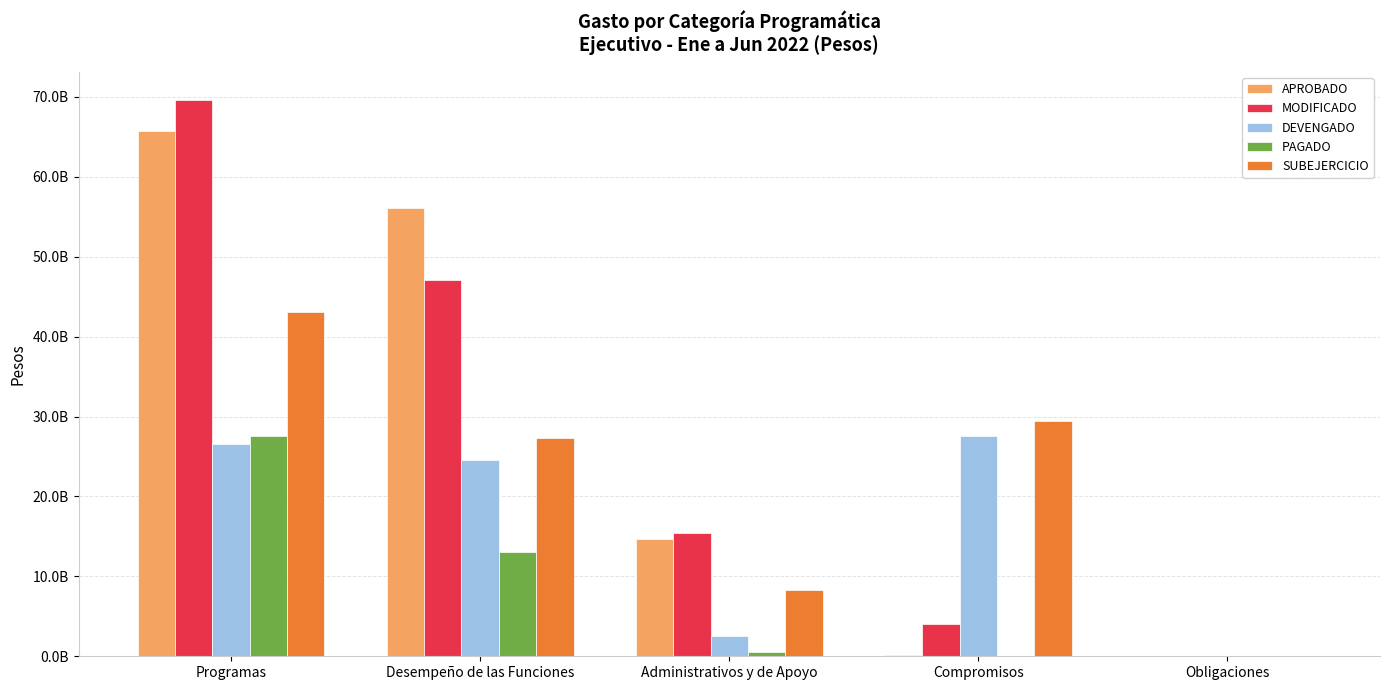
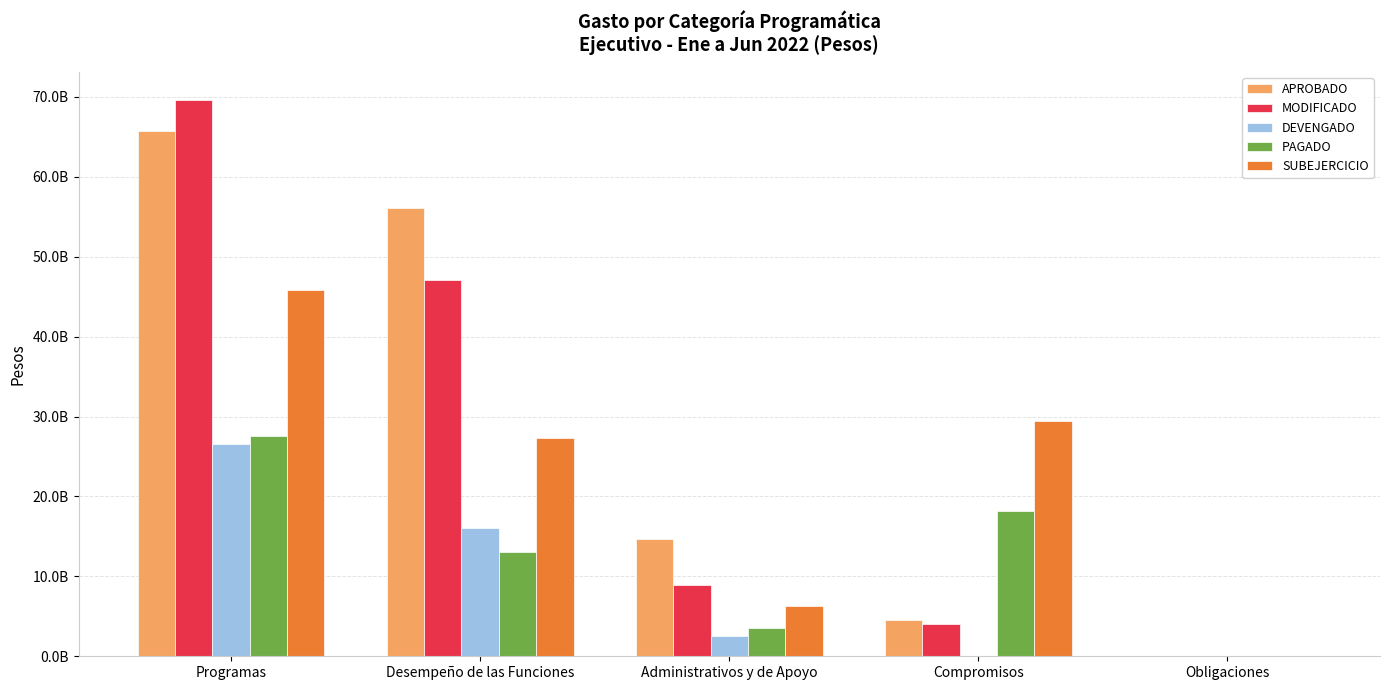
SUBEJERCICIO, Programas: 43000000000 -> 46000000000
DEVENGADO, Desempeño de las Funciones: 25000000000 -> 16000000000
MODIFICADO, Administrativos y de Apoyo: 15000000000 -> 9000000000
PAGADO, Administrativos y de Apoyo: 0 -> 3000000000
SUBEJERCICIO, Administrativos y de Apoyo: 8000000000 -> 6000000000
APROBADO, Compromisos: 0 -> 5000000000
DEVENGADO, Compromisos: 28000000000 -> 0
PAGADO, Compromisos: 0 -> 18000000000
